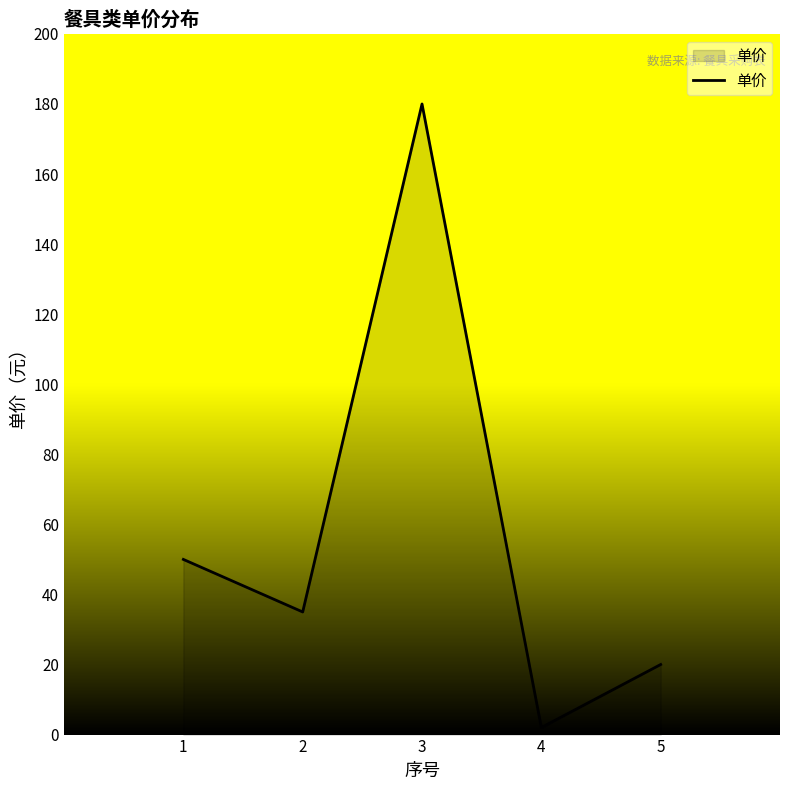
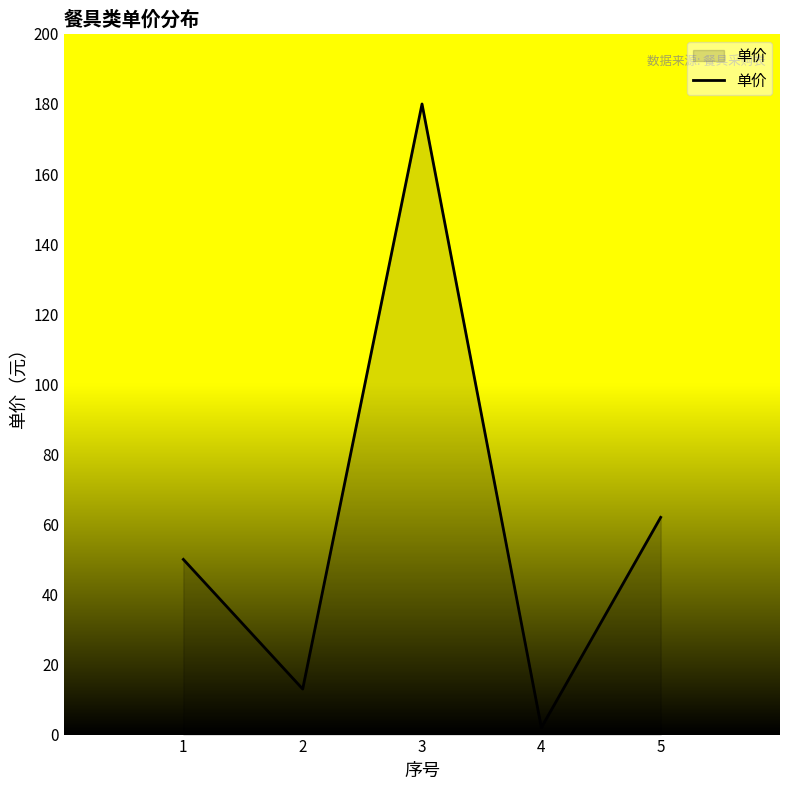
2: 35 -> 13
5: 20 -> 62
